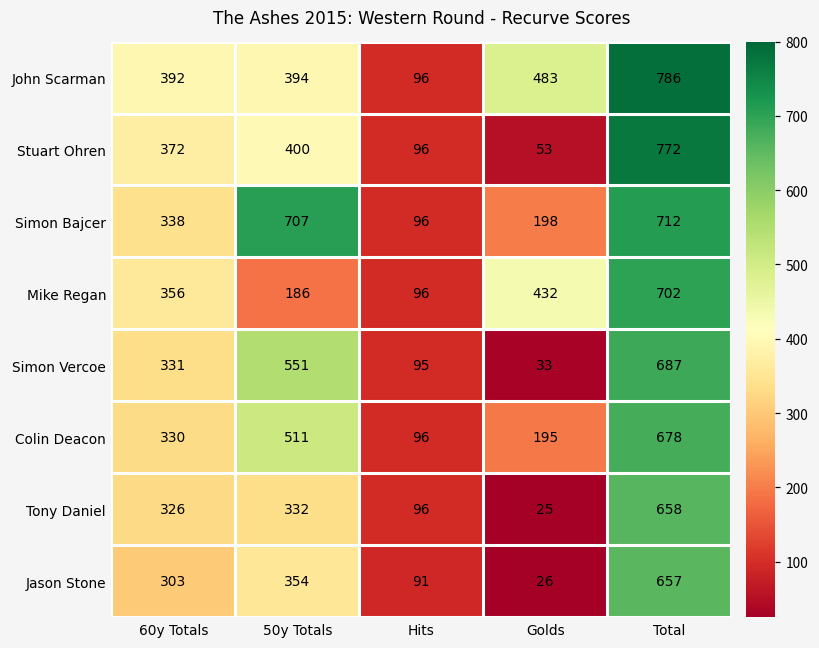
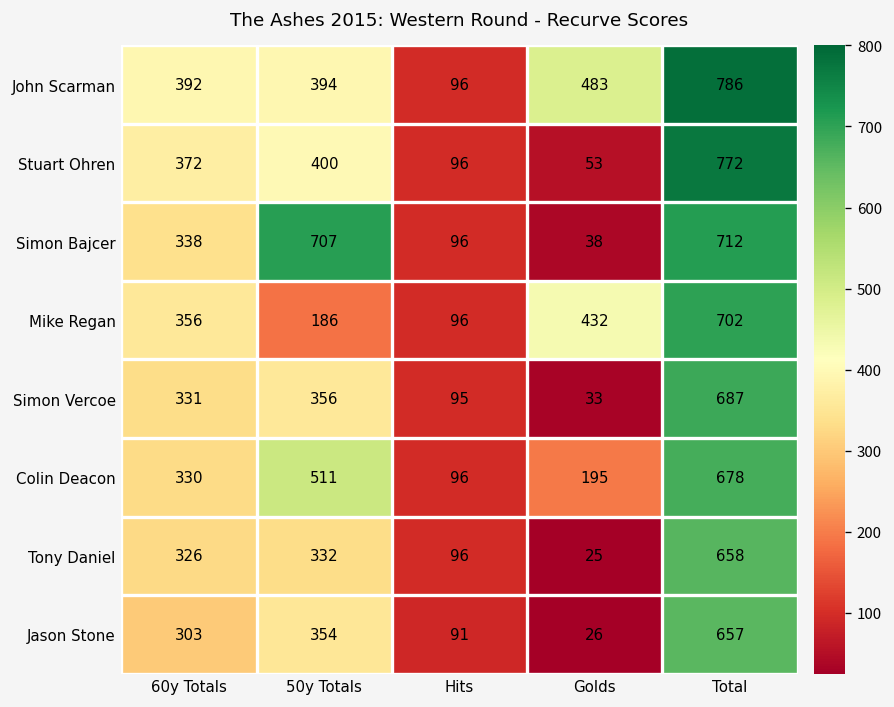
Simon Bajcer, Golds: 198 -> 38
Simon Vercoe, 50y Totals: 551 -> 356
